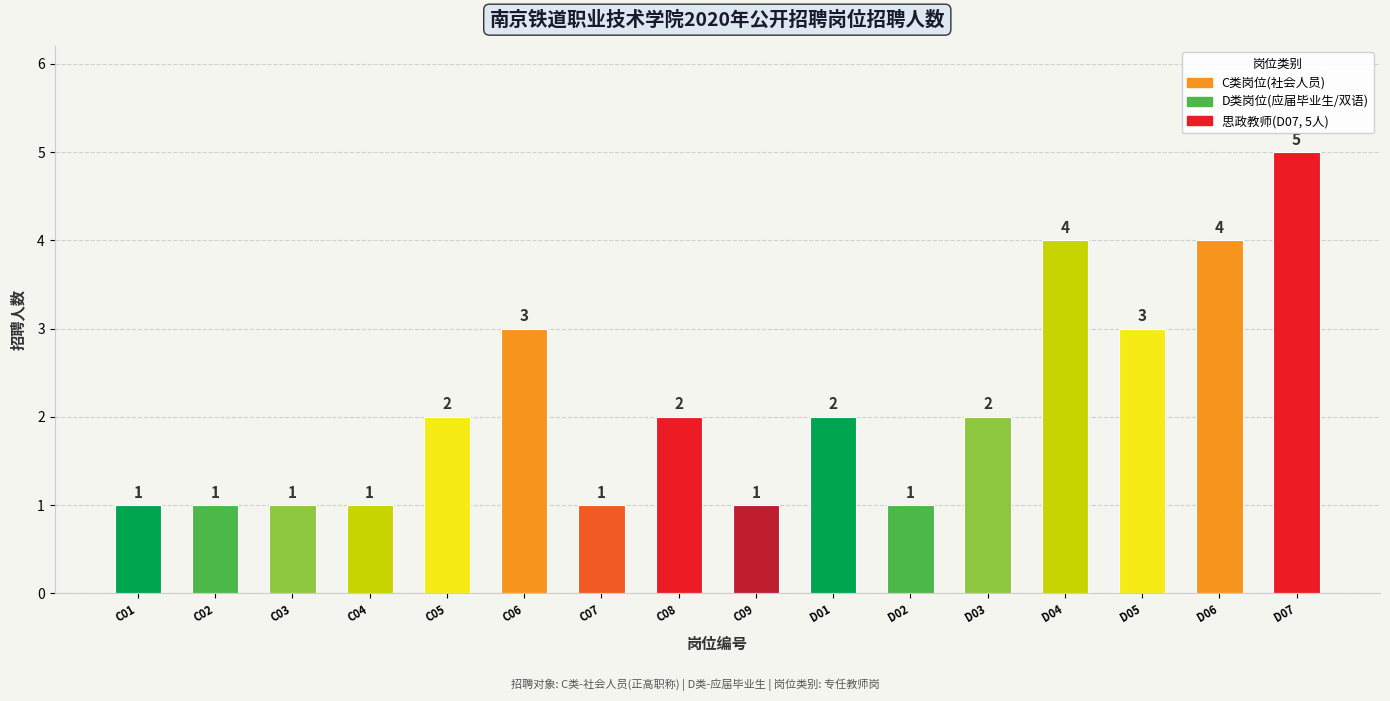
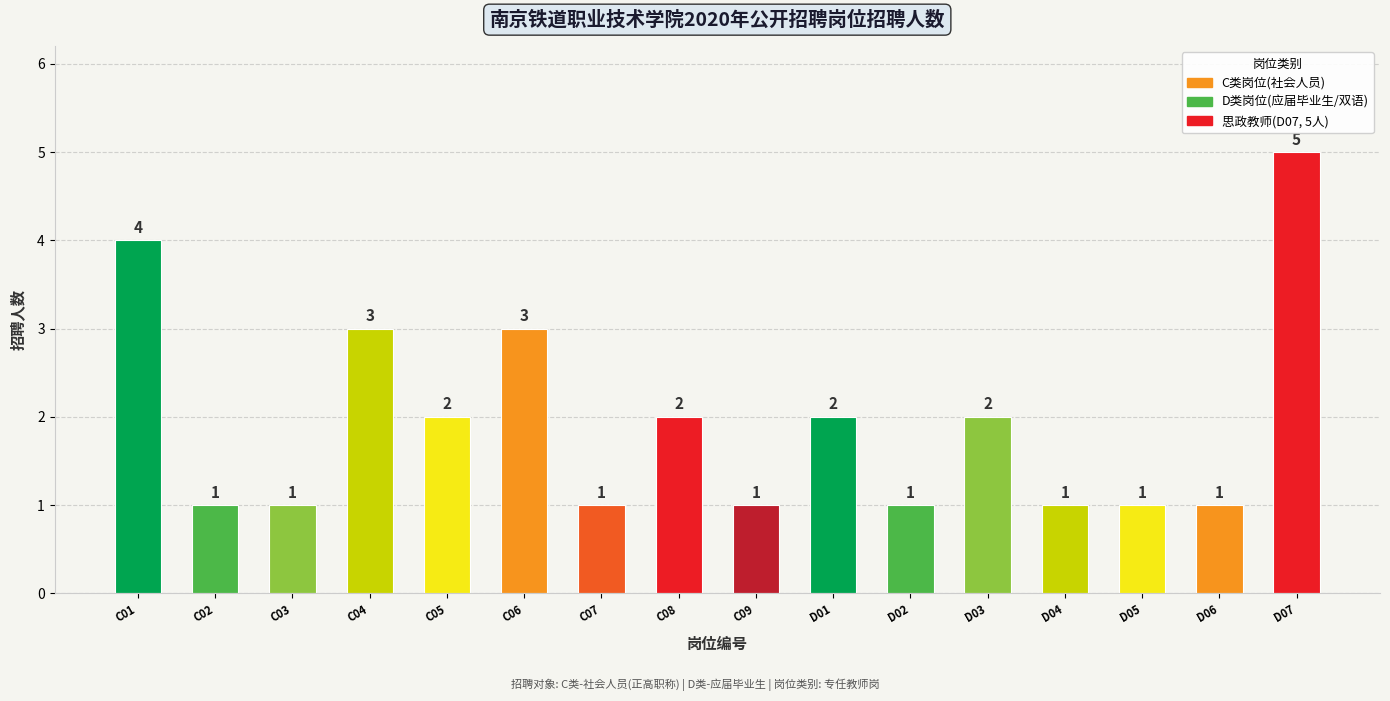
C01: 1 -> 4
C04: 1 -> 3
D04: 4 -> 1
D05: 3 -> 1
D06: 4 -> 1
